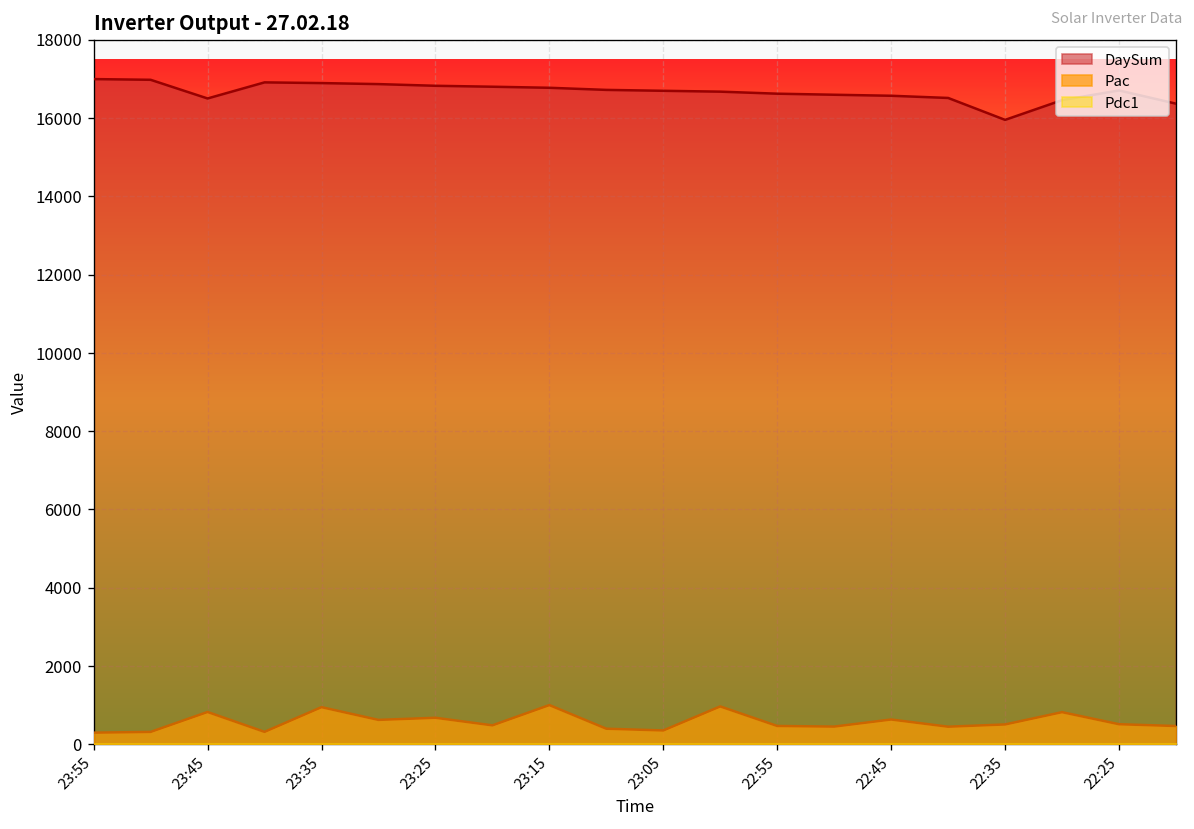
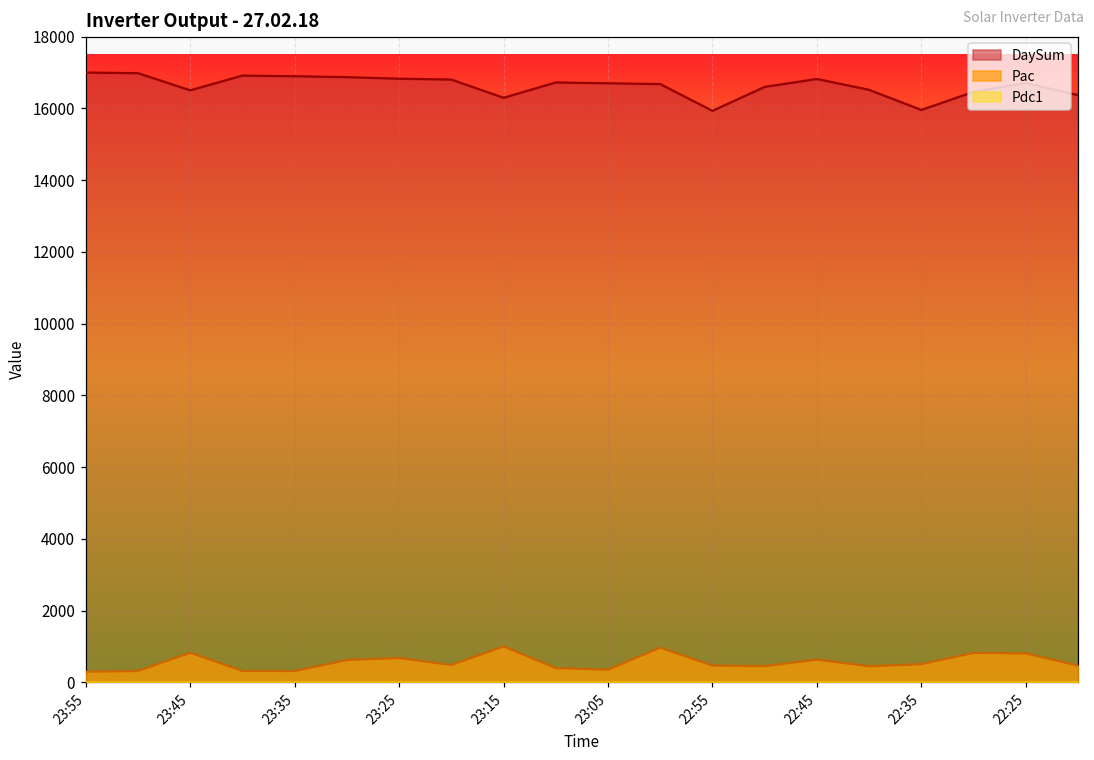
Pac, 23:35: 900 -> 300
DaySum, 23:15: 16800 -> 16300
DaySum, 22:55: 16600 -> 15900
DaySum, 22:45: 16600 -> 16800
Pac, 22:25: 500 -> 800
